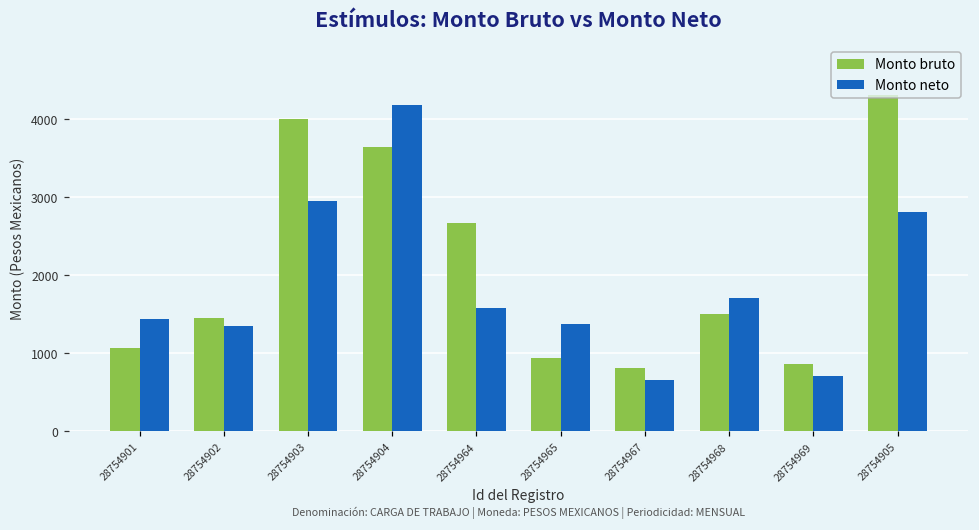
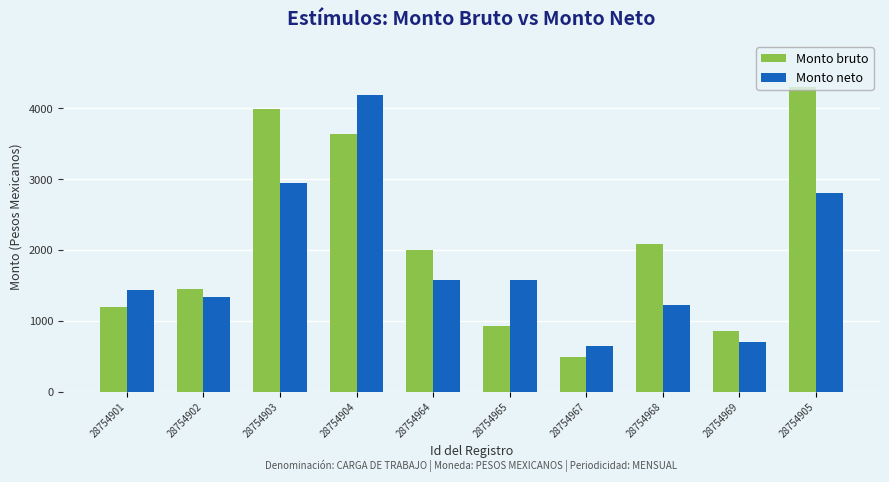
Monto bruto, 28754901: 1100 -> 1200
Monto bruto, 28754964: 2700 -> 2000
Monto neto, 28754965: 1400 -> 1600
Monto bruto, 28754967: 800 -> 500
Monto bruto, 28754968: 1500 -> 2100
Monto neto, 28754968: 1700 -> 1200
